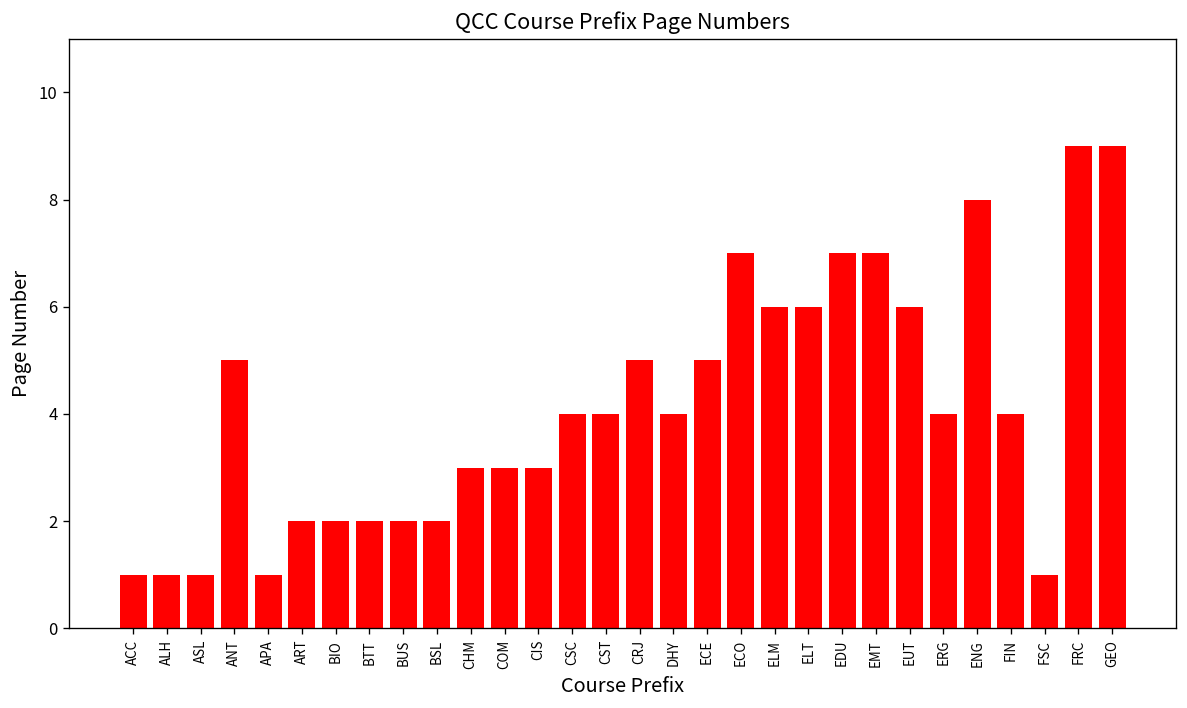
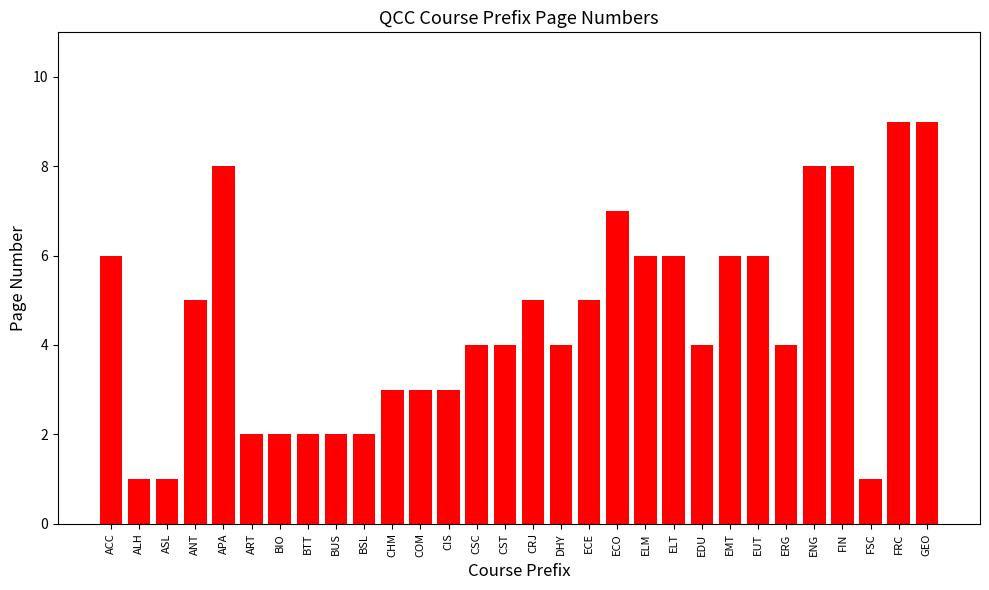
ACC: 1 -> 6
APA: 1 -> 8
EDU: 7 -> 4
EMT: 7 -> 6
FIN: 4 -> 8
